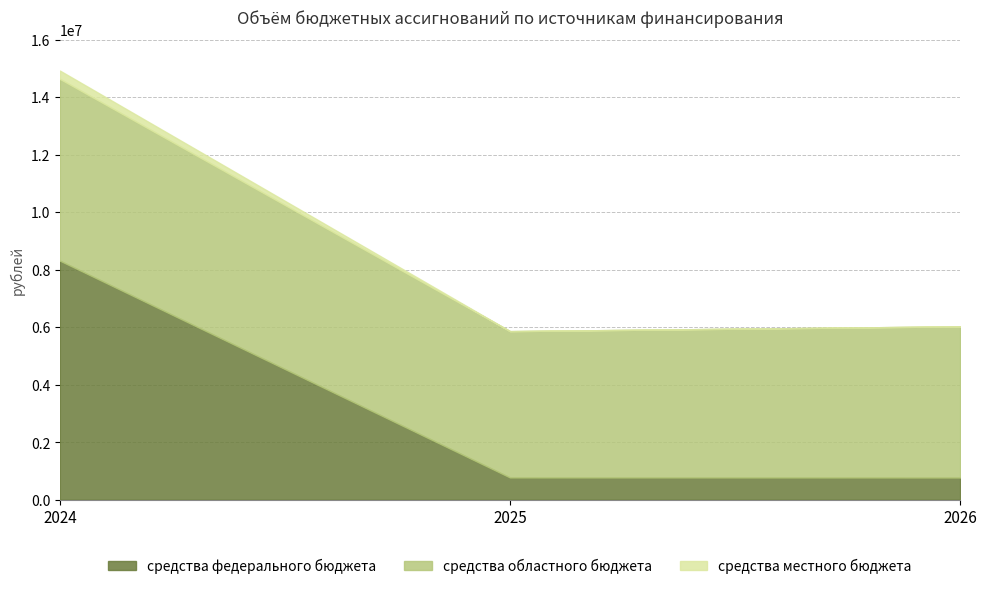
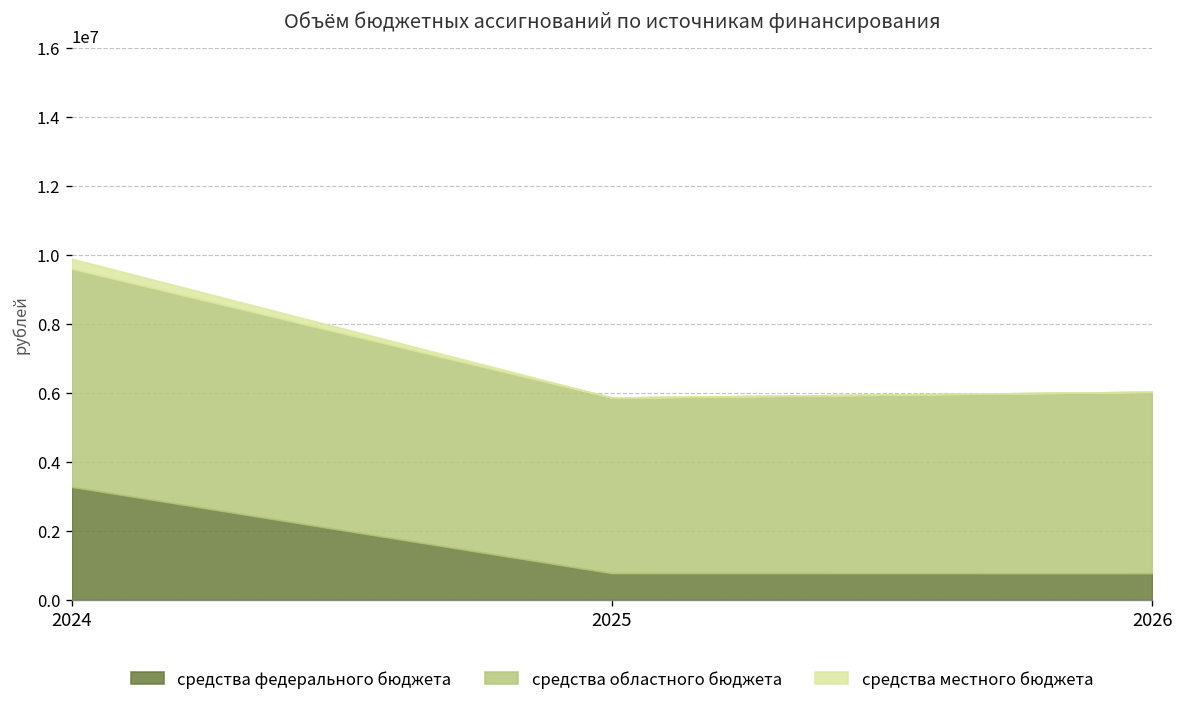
средства федерального бюджета, 2024: 8300000 -> 3300000
